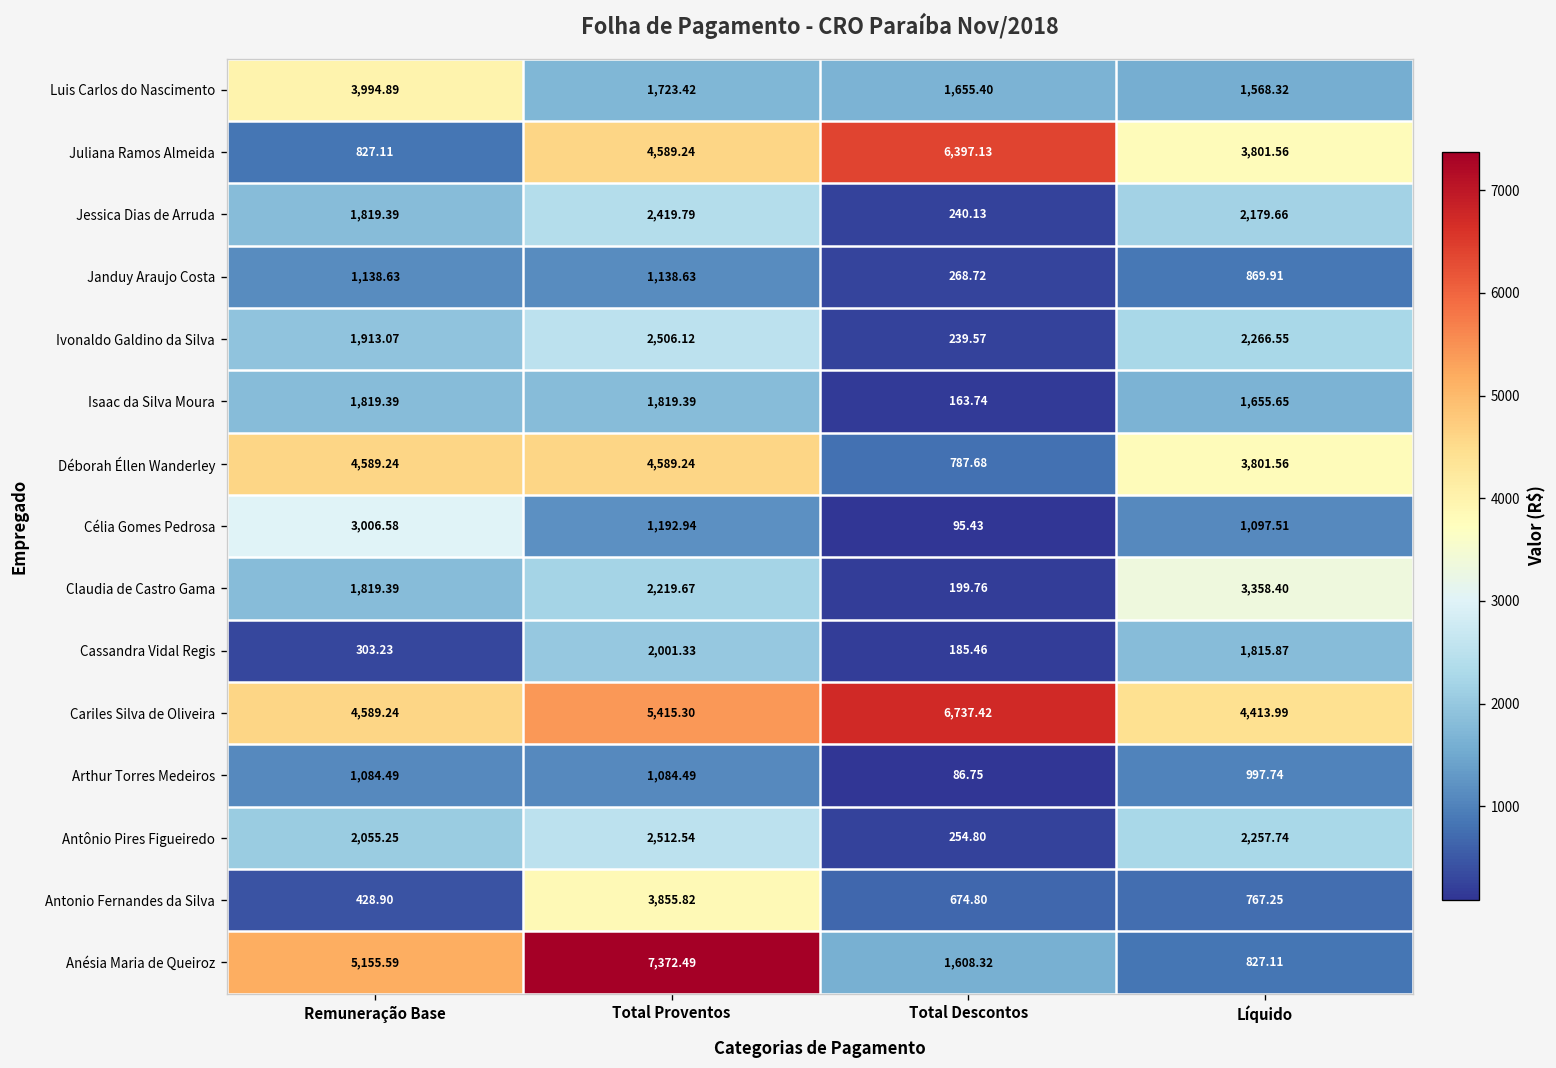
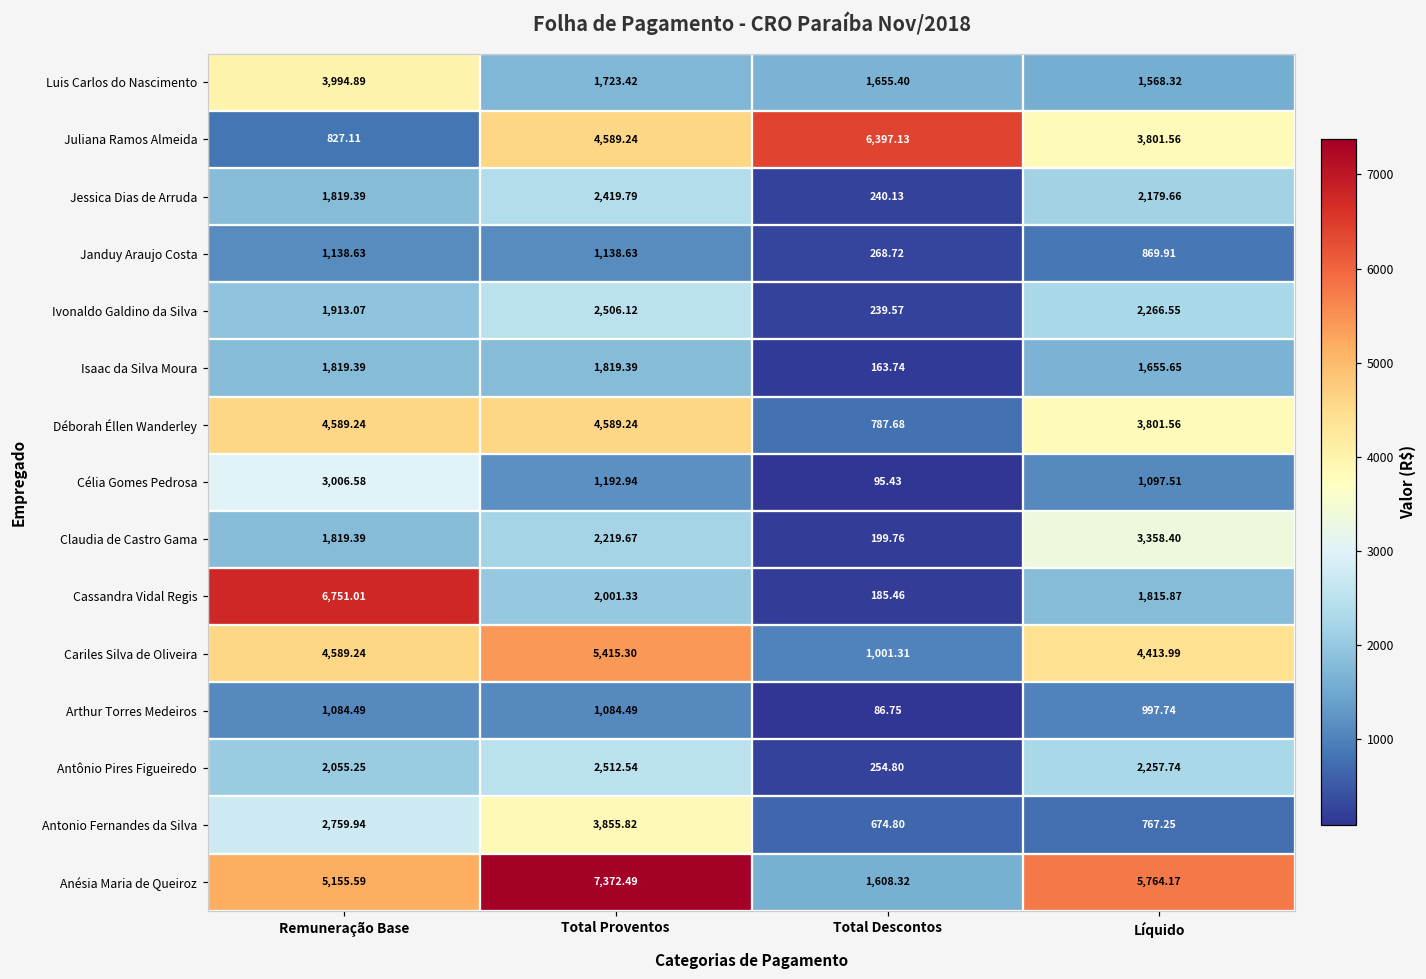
Cassandra Vidal Regis, Remuneração Base: 303.23 -> 6,751.01
Cariles Silva de Oliveira, Total Descontos: 6,737.42 -> 1,001.31
Antonio Fernandes da Silva, Remuneração Base: 428.90 -> 2,759.94
Anésia Maria de Queiroz, Líquido: 827.11 -> 5,764.17
